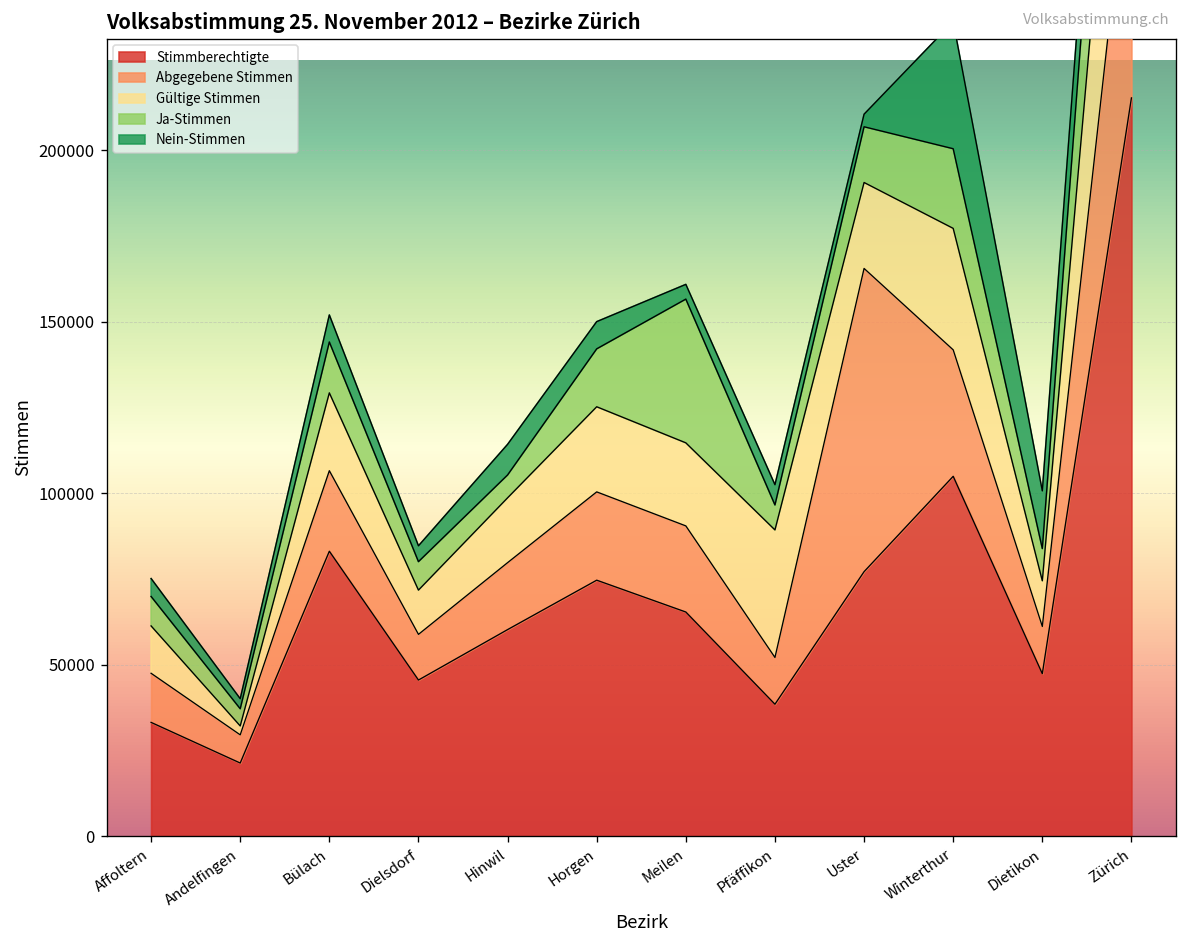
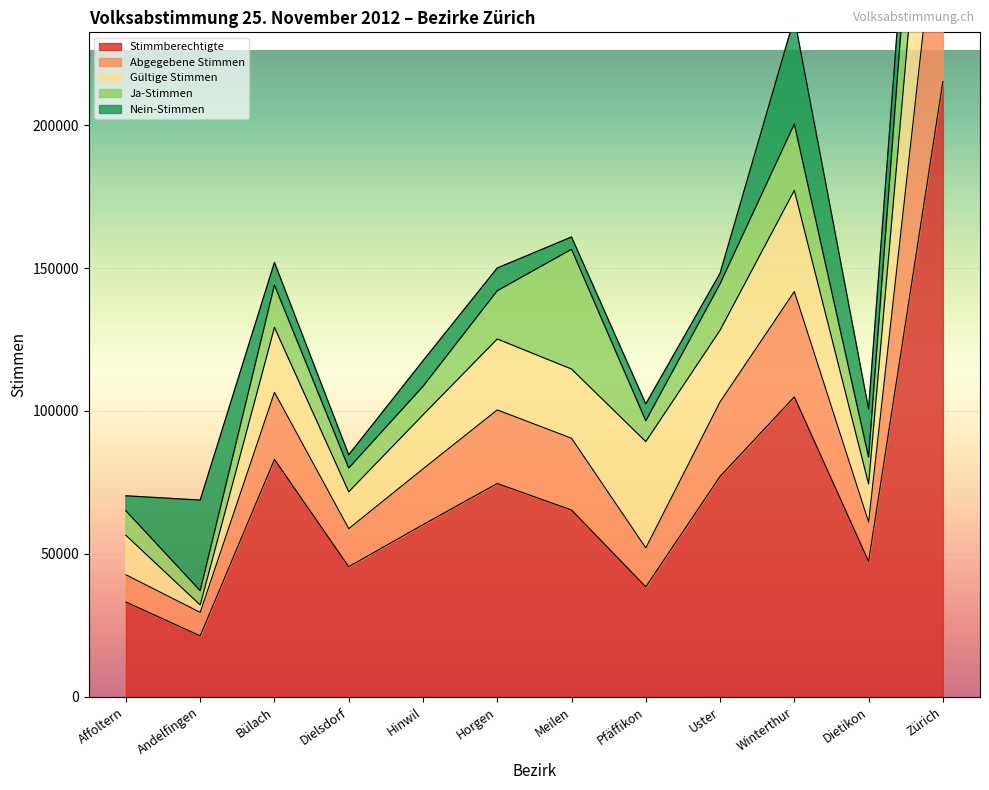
Abgegebene Stimmen, Affoltern: 14000 -> 10000
Nein-Stimmen, Andelfingen: 3000 -> 32000
Ja-Stimmen, Hinwil: 7000 -> 10000
Abgegebene Stimmen, Uster: 88000 -> 26000
